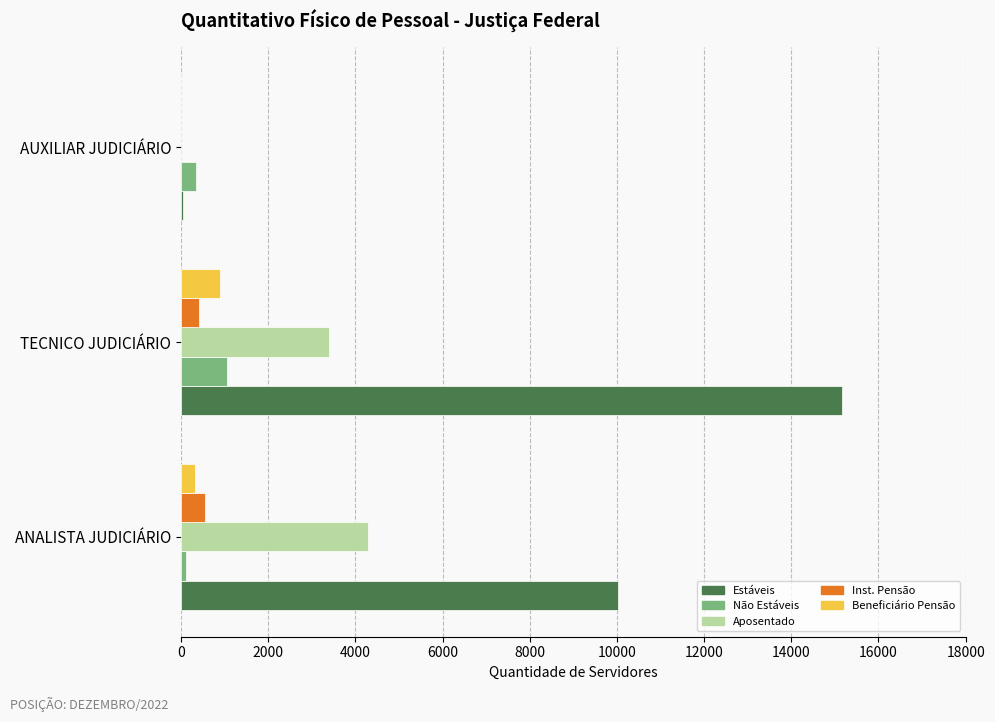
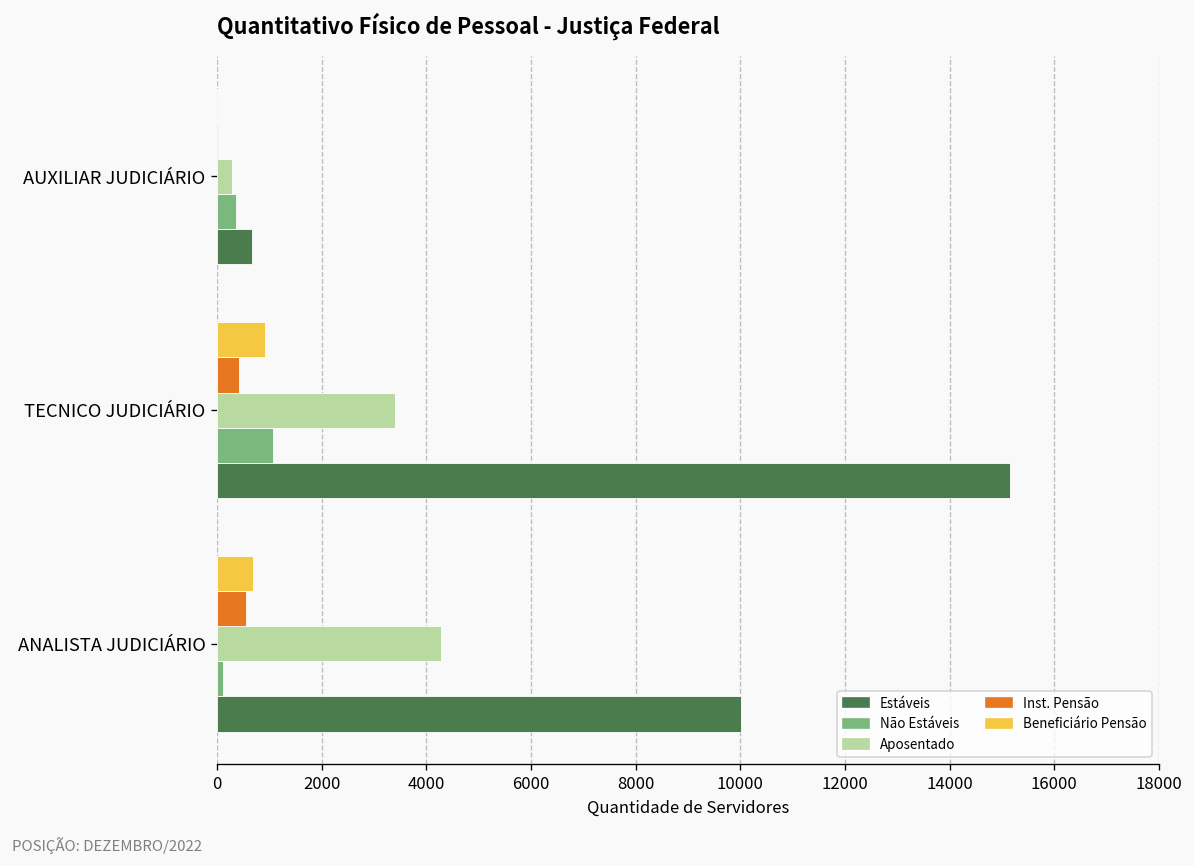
Aposentado, AUXILIAR JUDICIÁRIO: 0 -> 300
Estáveis, AUXILIAR JUDICIÁRIO: 0 -> 700
Beneficiário Pensão, ANALISTA JUDICIÁRIO: 300 -> 700
